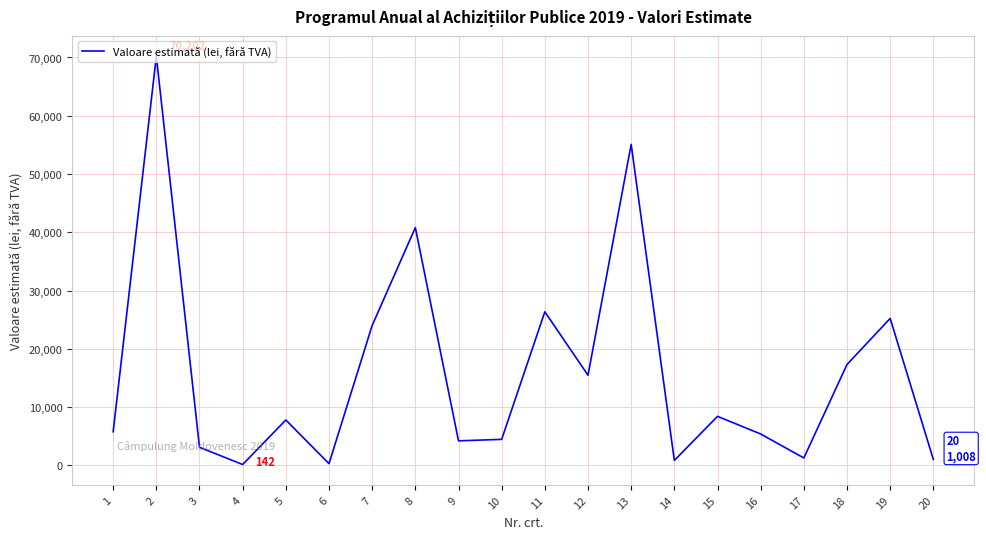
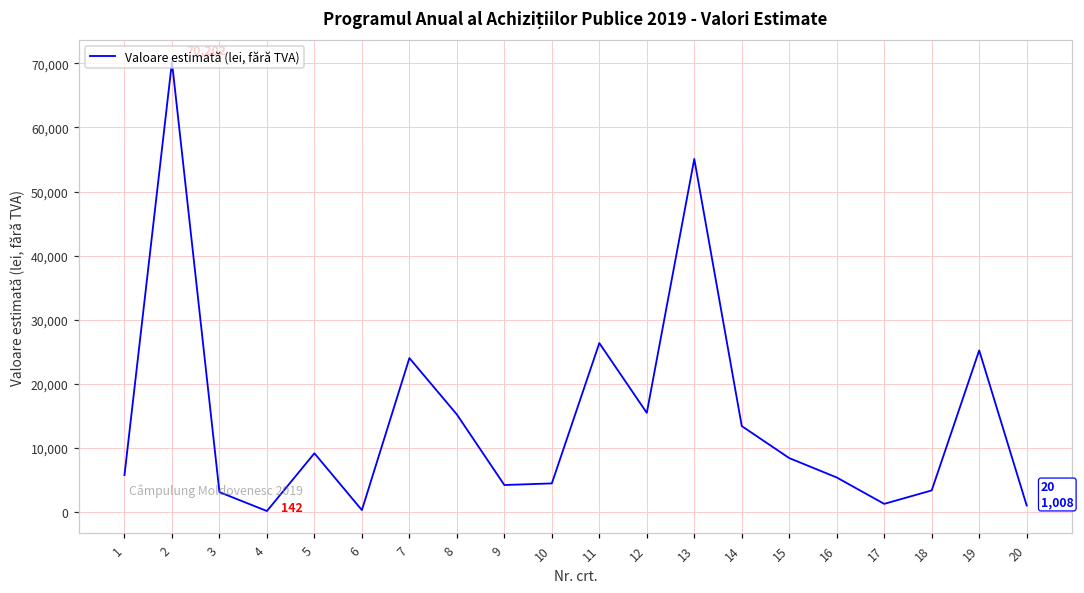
5: 8,000 -> 9,000
8: 41,000 -> 15,000
14: 1,000 -> 13,000
18: 17,000 -> 3,000
